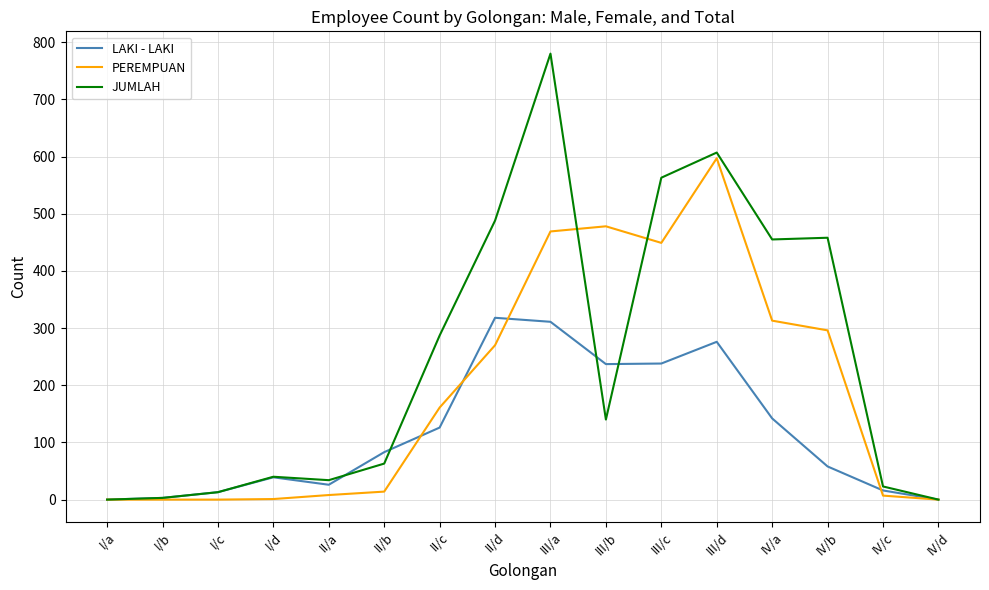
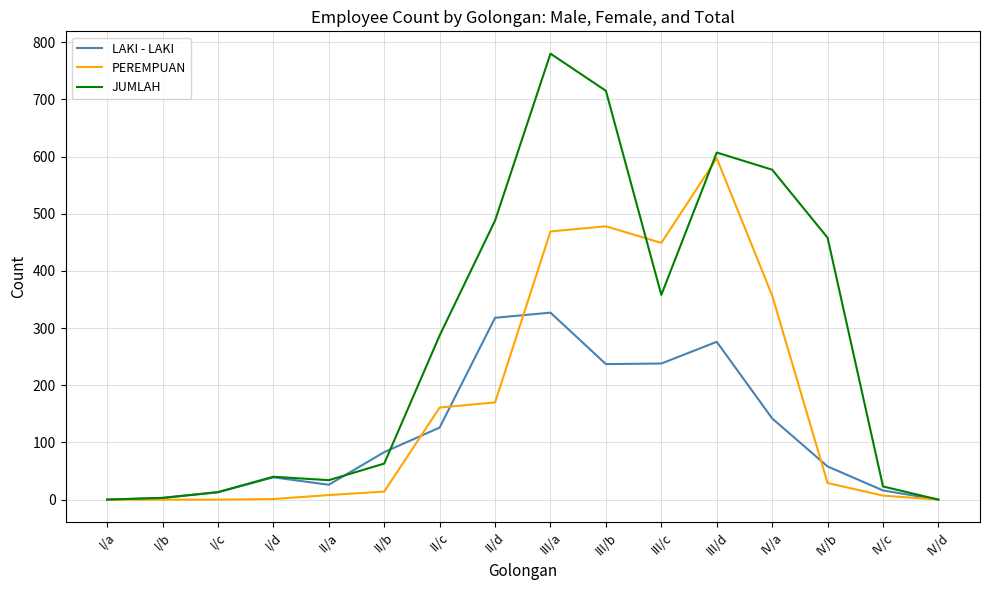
PEREMPUAN, II/d: 270 -> 170
LAKI - LAKI, III/a: 310 -> 330
JUMLAH, III/b: 140 -> 720
JUMLAH, III/c: 560 -> 360
PEREMPUAN, IV/a: 310 -> 360
JUMLAH, IV/a: 460 -> 580
PEREMPUAN, IV/b: 300 -> 30
